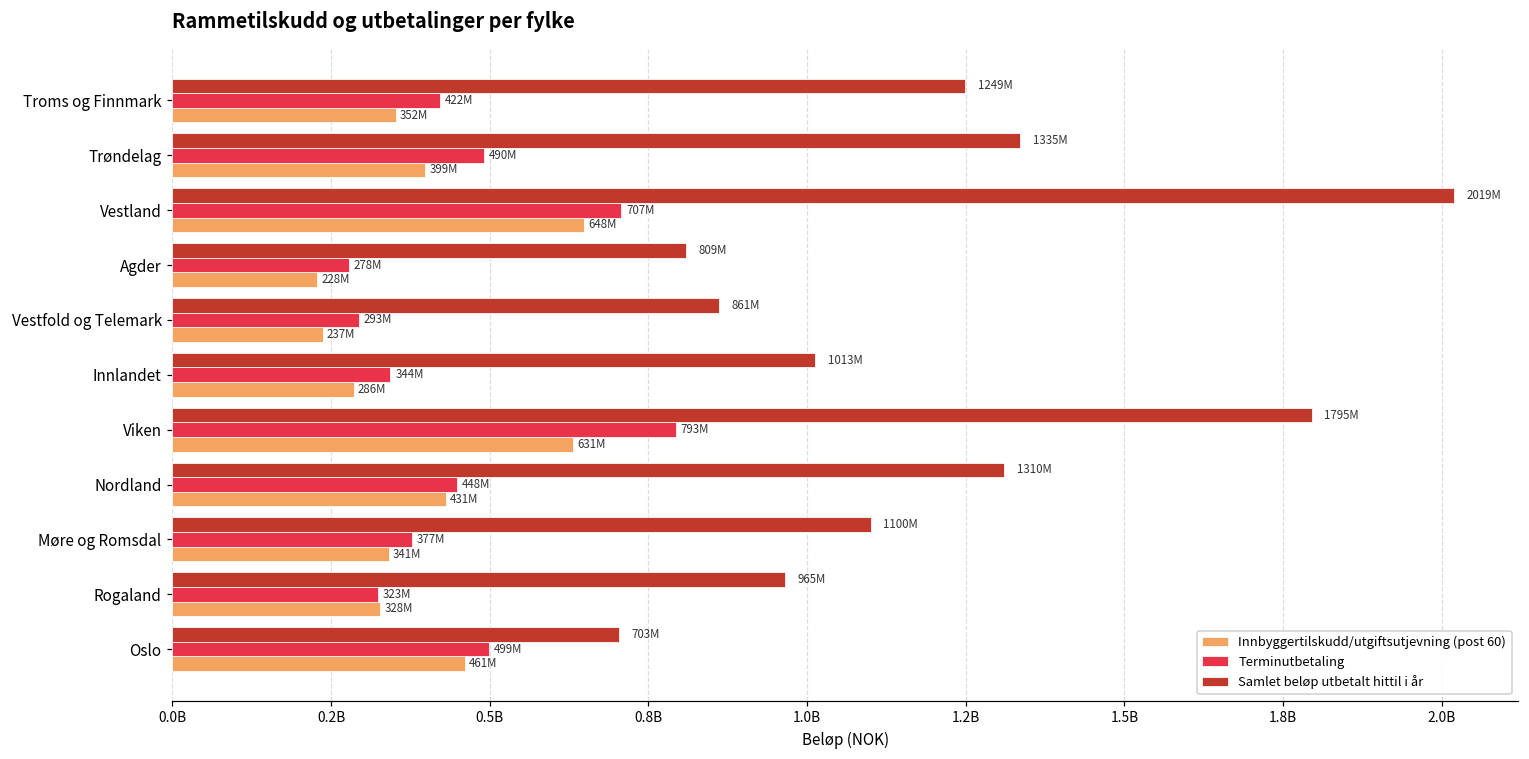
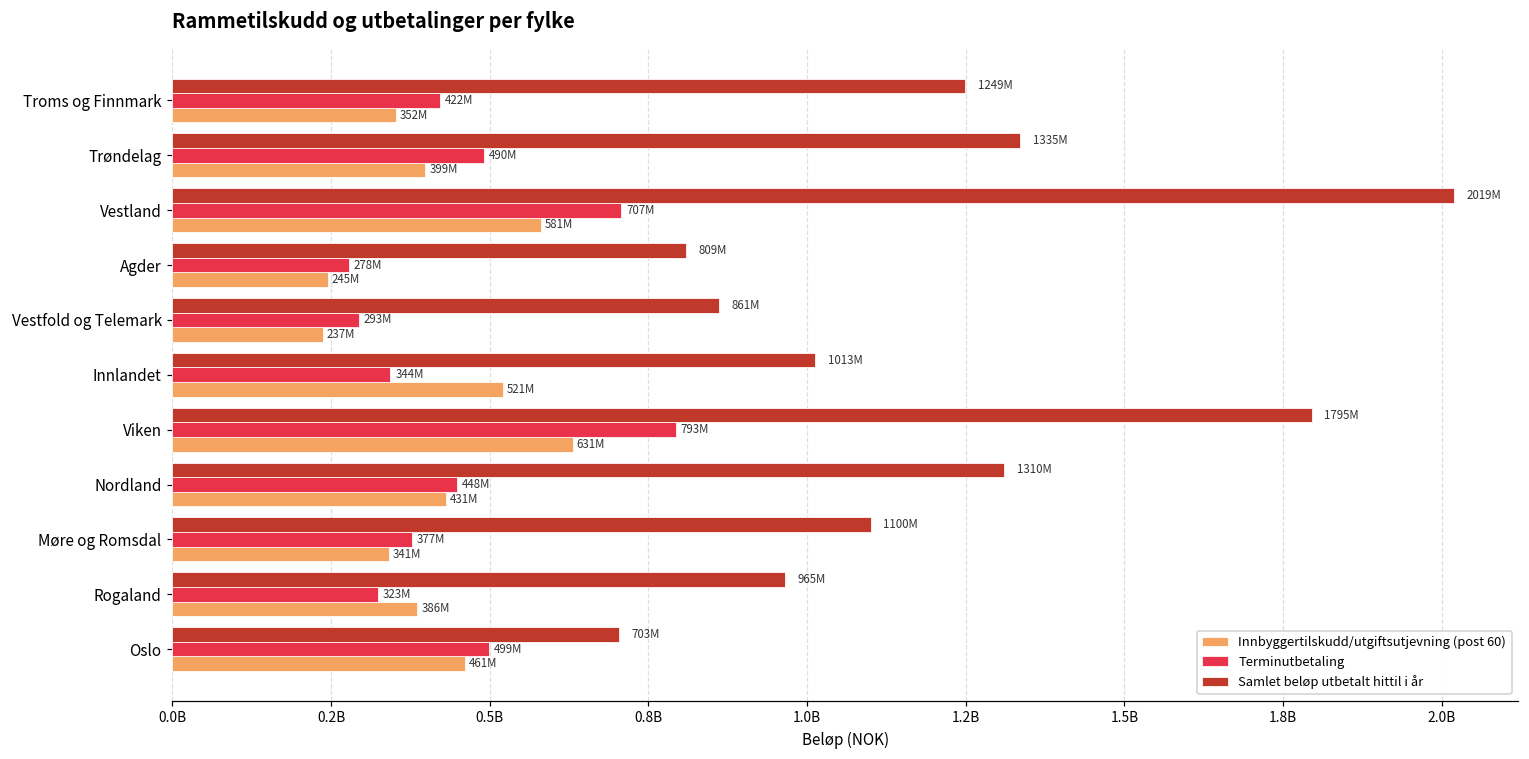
Innbyggertilskudd/utgiftsutjevning (post 60), Vestland: 648M -> 581M
Innbyggertilskudd/utgiftsutjevning (post 60), Agder: 228M -> 245M
Innbyggertilskudd/utgiftsutjevning (post 60), Innlandet: 286M -> 521M
Innbyggertilskudd/utgiftsutjevning (post 60), Rogaland: 328M -> 386M
